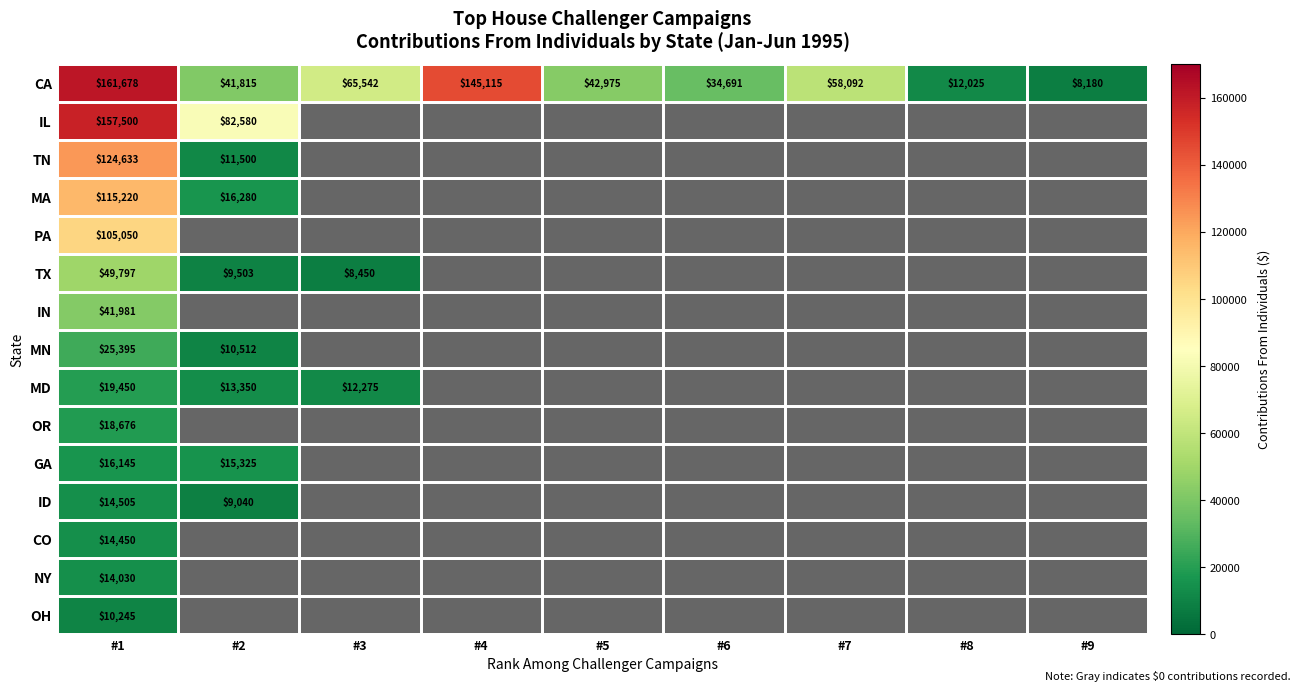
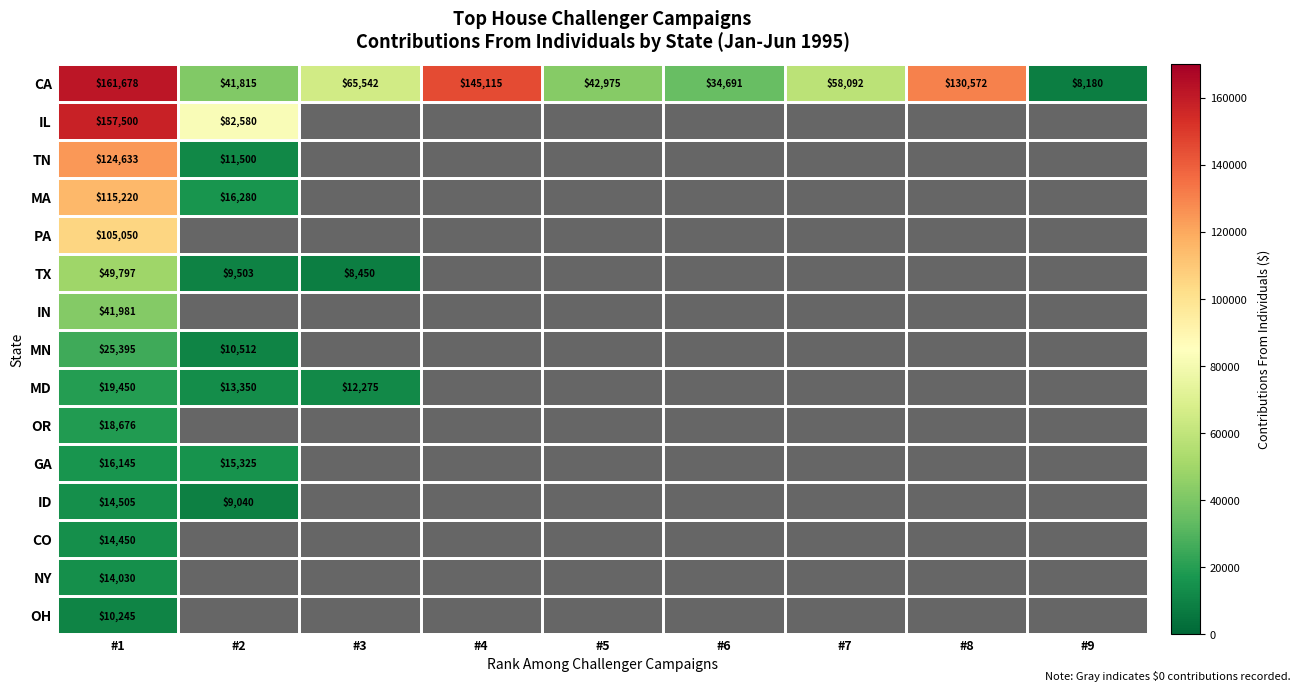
CA, #8: $12,025 -> $130,572
